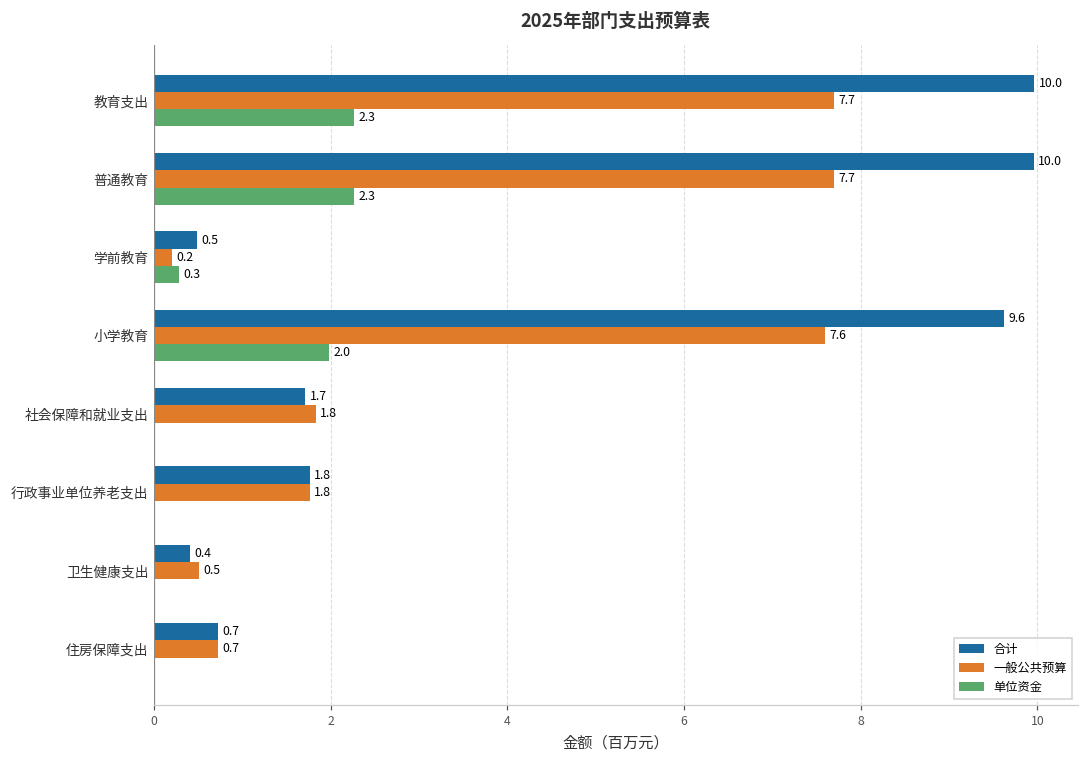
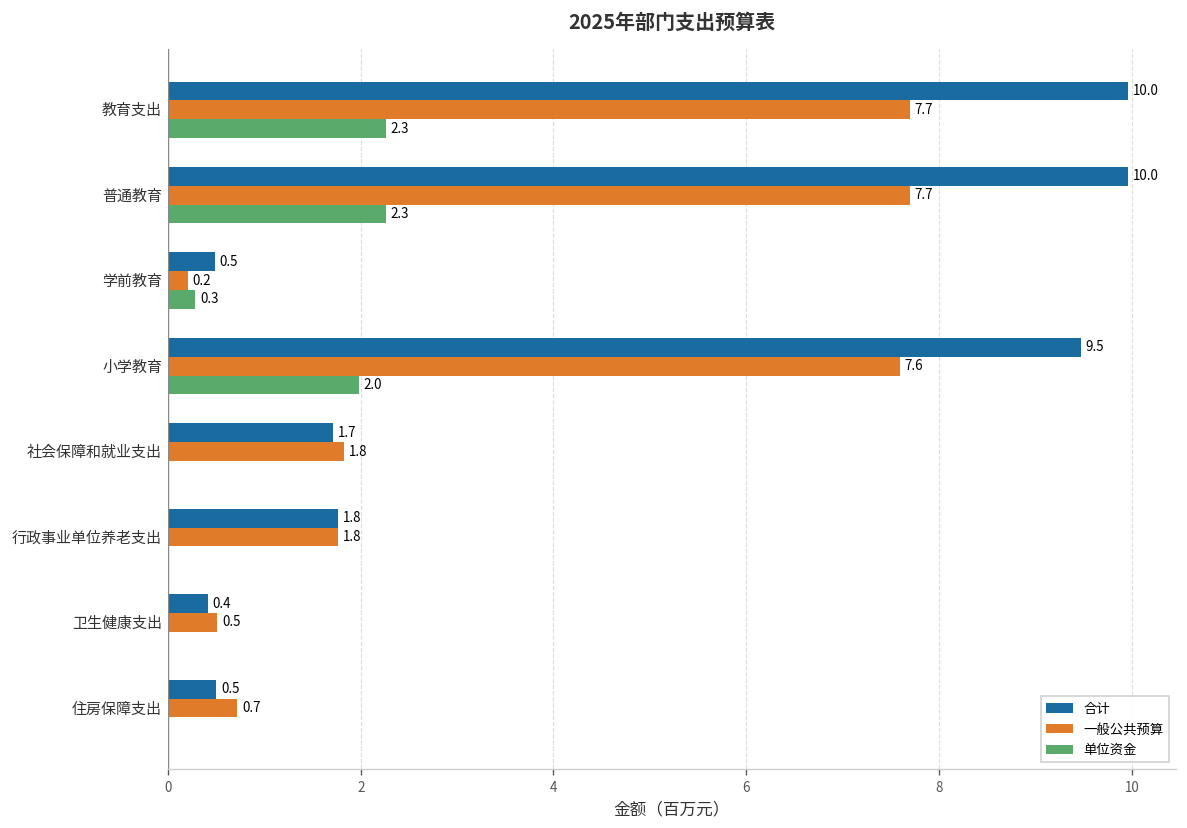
合计, 小学教育: 9.6 -> 9.5
合计, 住房保障支出: 0.7 -> 0.5
